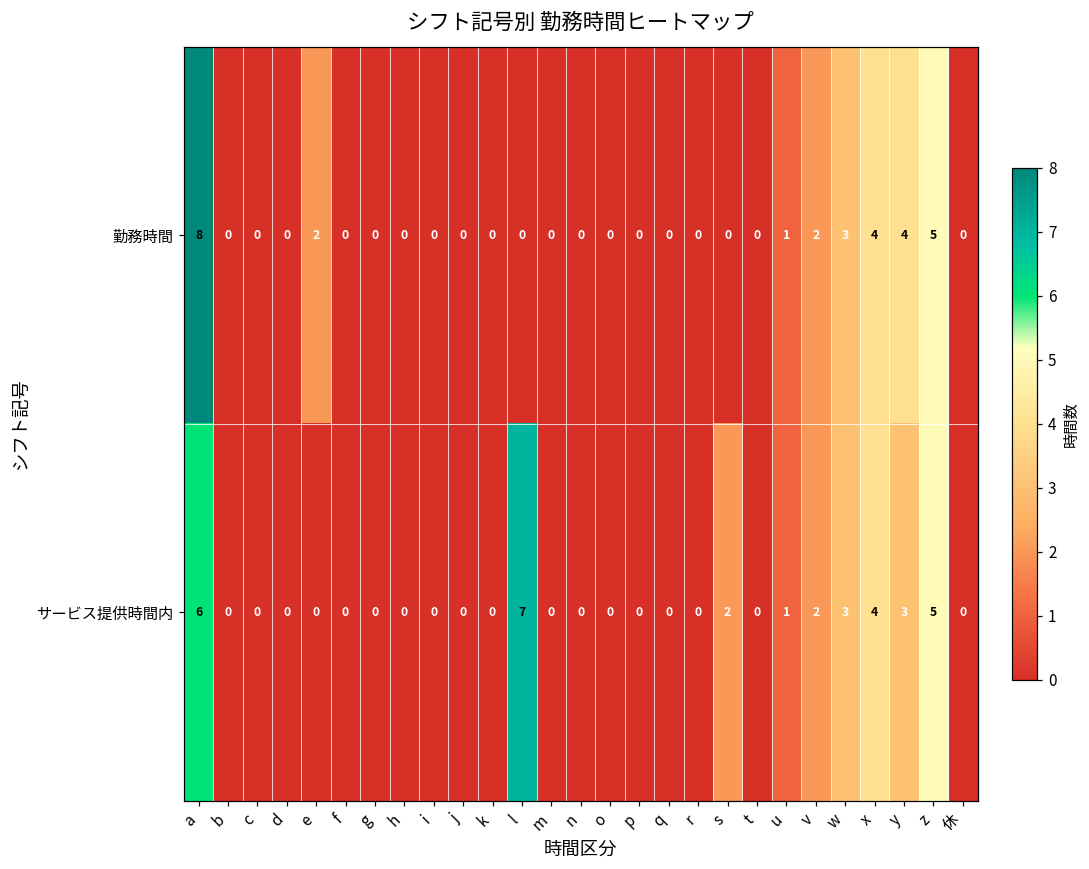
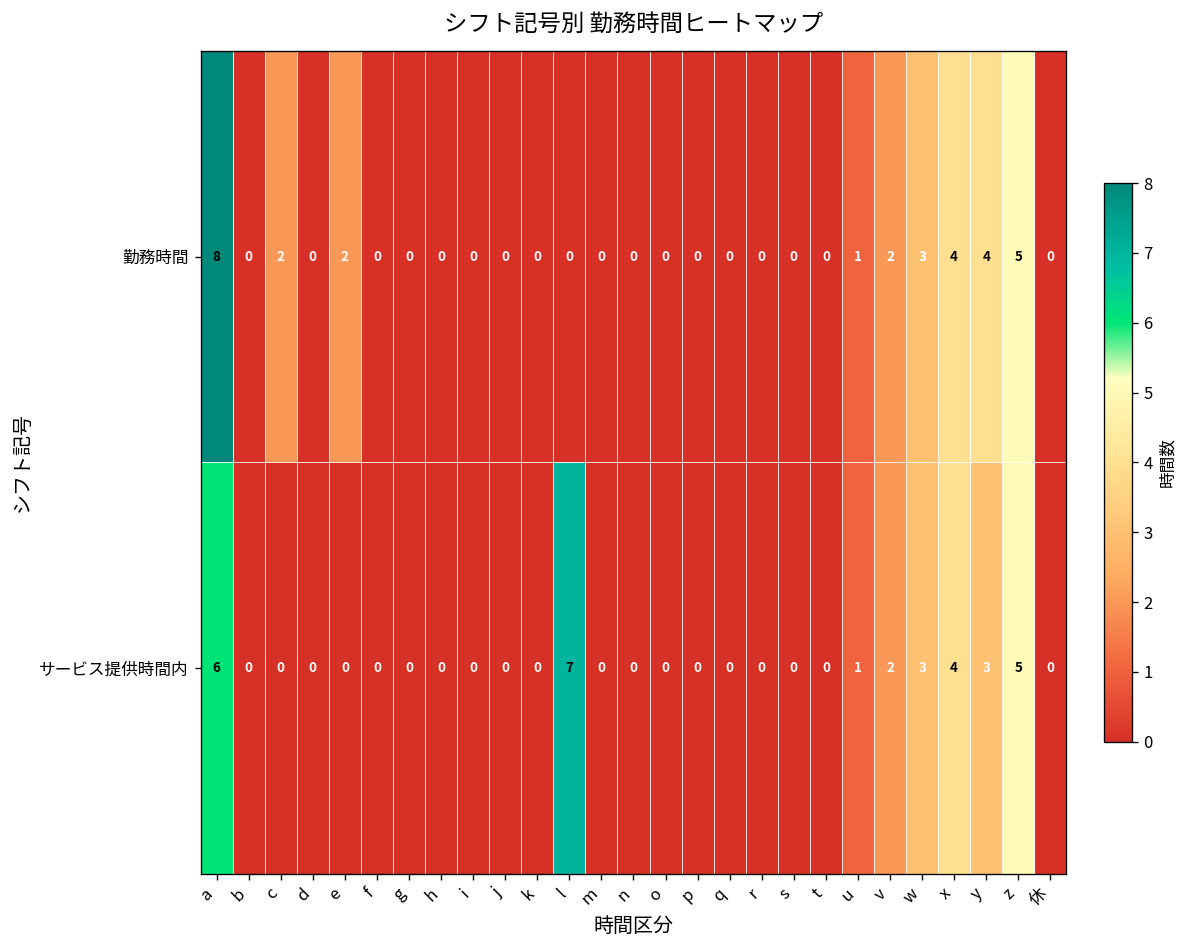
勤務時間, c: 0 -> 2
サービス提供時間内, s: 2 -> 0
